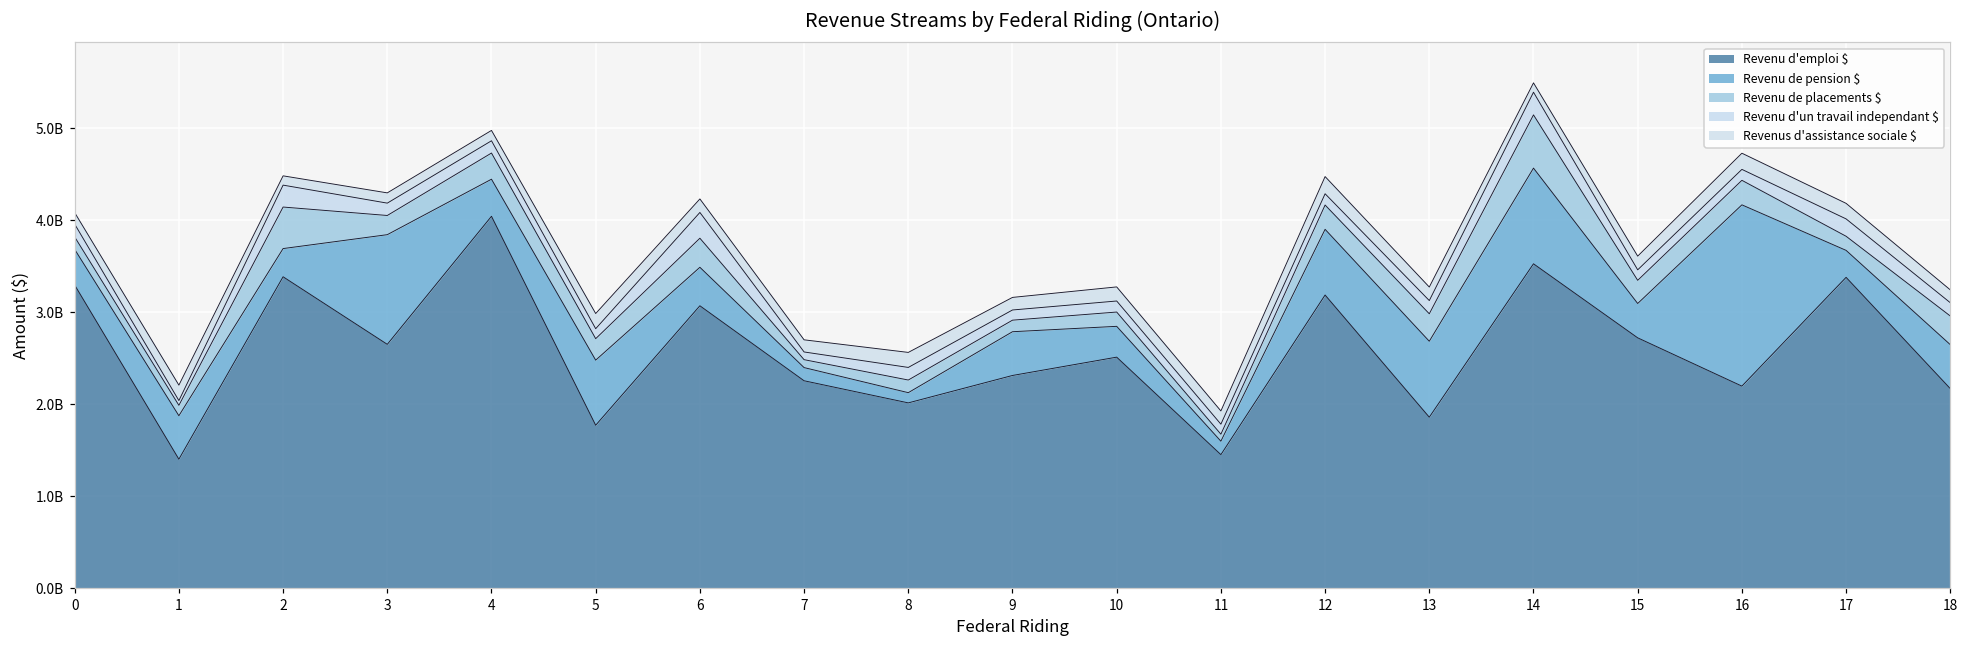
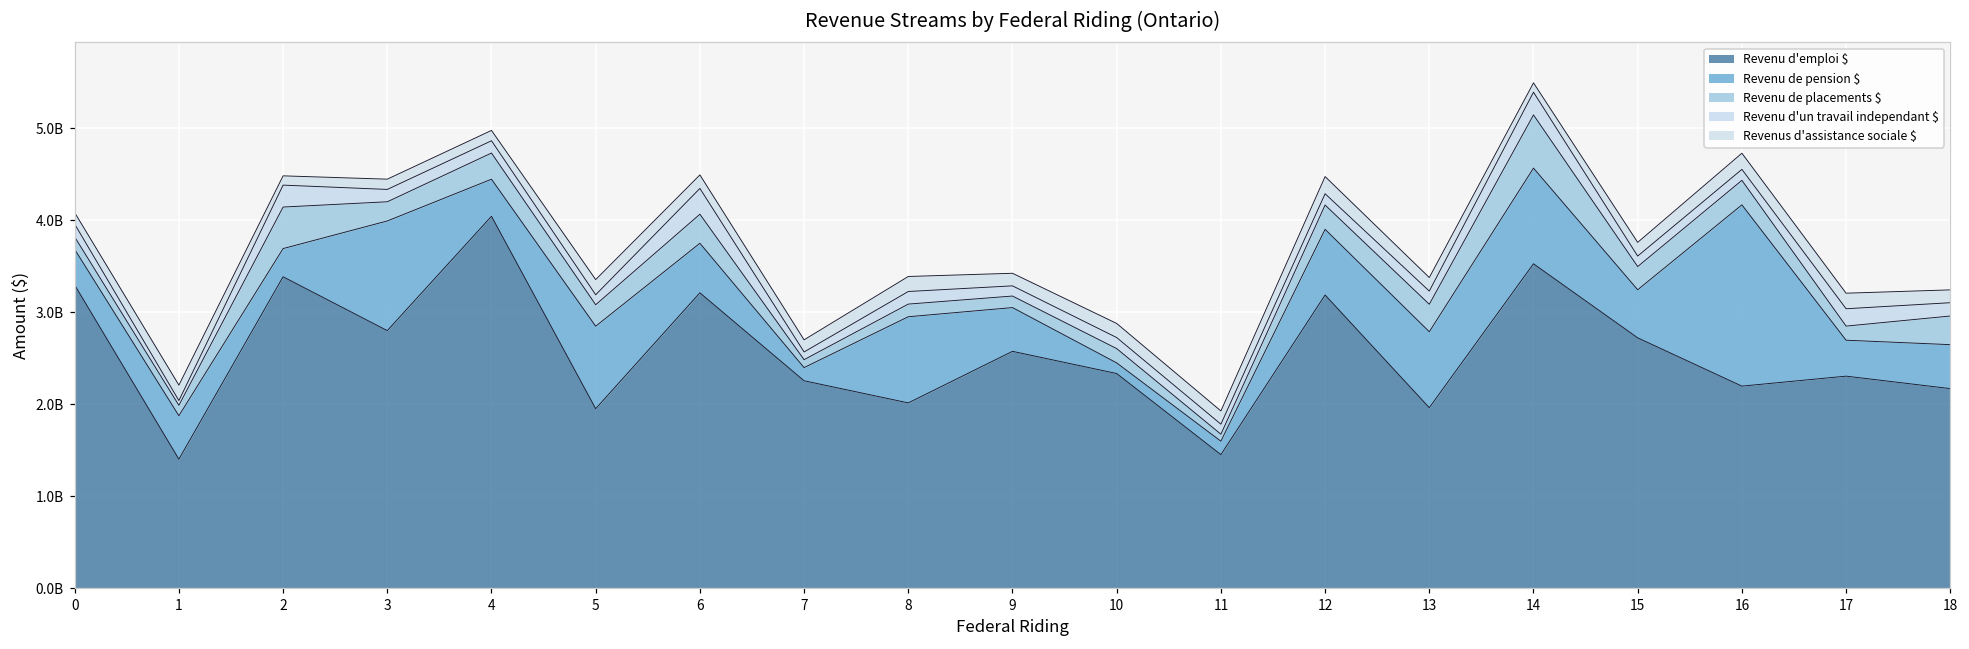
Revenu d'emploi $, 3: 2700000000 -> 2800000000
Revenu d'emploi $, 5: 1800000000 -> 2000000000
Revenu de pension $, 5: 700000000 -> 900000000
Revenu d'emploi $, 6: 3100000000 -> 3200000000
Revenu de pension $, 6: 400000000 -> 500000000
Revenu de pension $, 8: 100000000 -> 900000000
Revenu d'emploi $, 9: 2300000000 -> 2600000000
Revenu d'emploi $, 10: 2500000000 -> 2300000000
Revenu de pension $, 10: 300000000 -> 100000000
Revenu d'emploi $, 13: 1900000000 -> 2000000000
Revenu de pension $, 15: 400000000 -> 500000000
Revenu d'emploi $, 17: 3400000000 -> 2300000000
Revenu de pension $, 17: 300000000 -> 400000000
